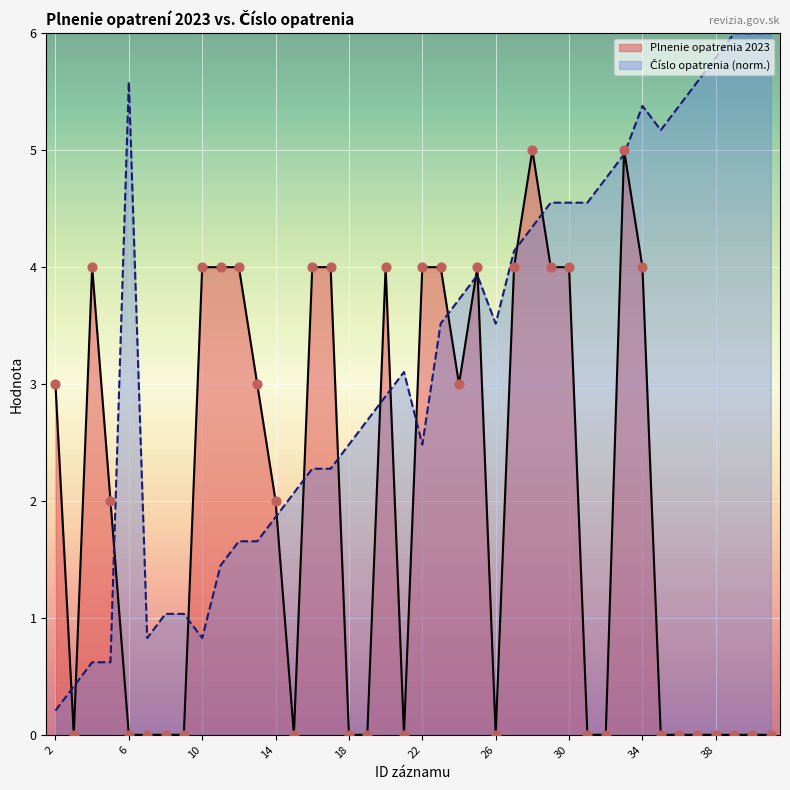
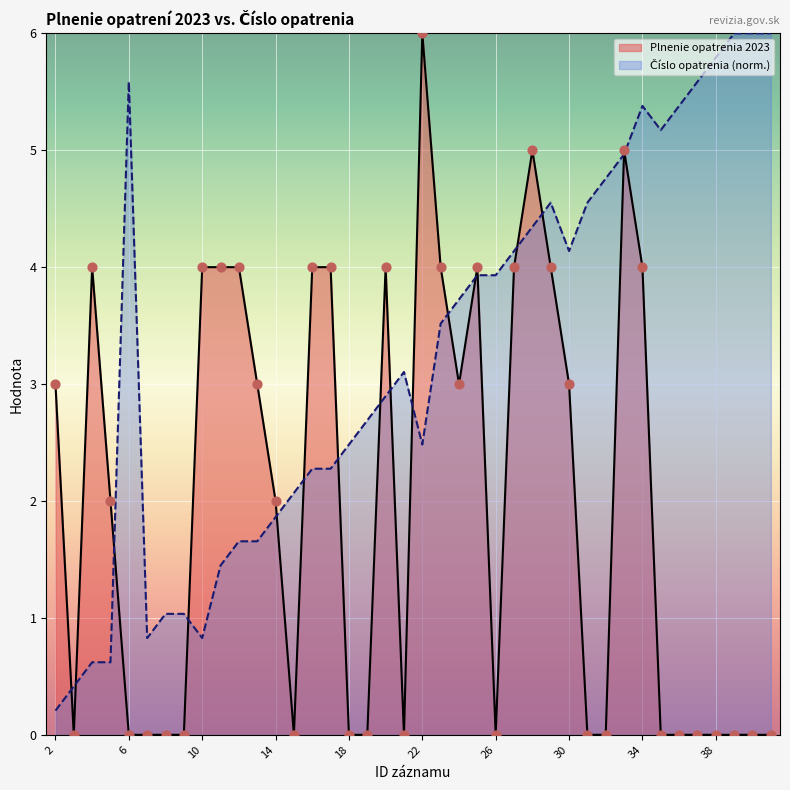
Plnenie opatrenia 2023, 22: 4 -> 6
Číslo opatrenia (norm.), 26: 3.52 -> 3.93
Plnenie opatrenia 2023, 30: 4 -> 3
Číslo opatrenia (norm.), 30: 4.55 -> 4.14
